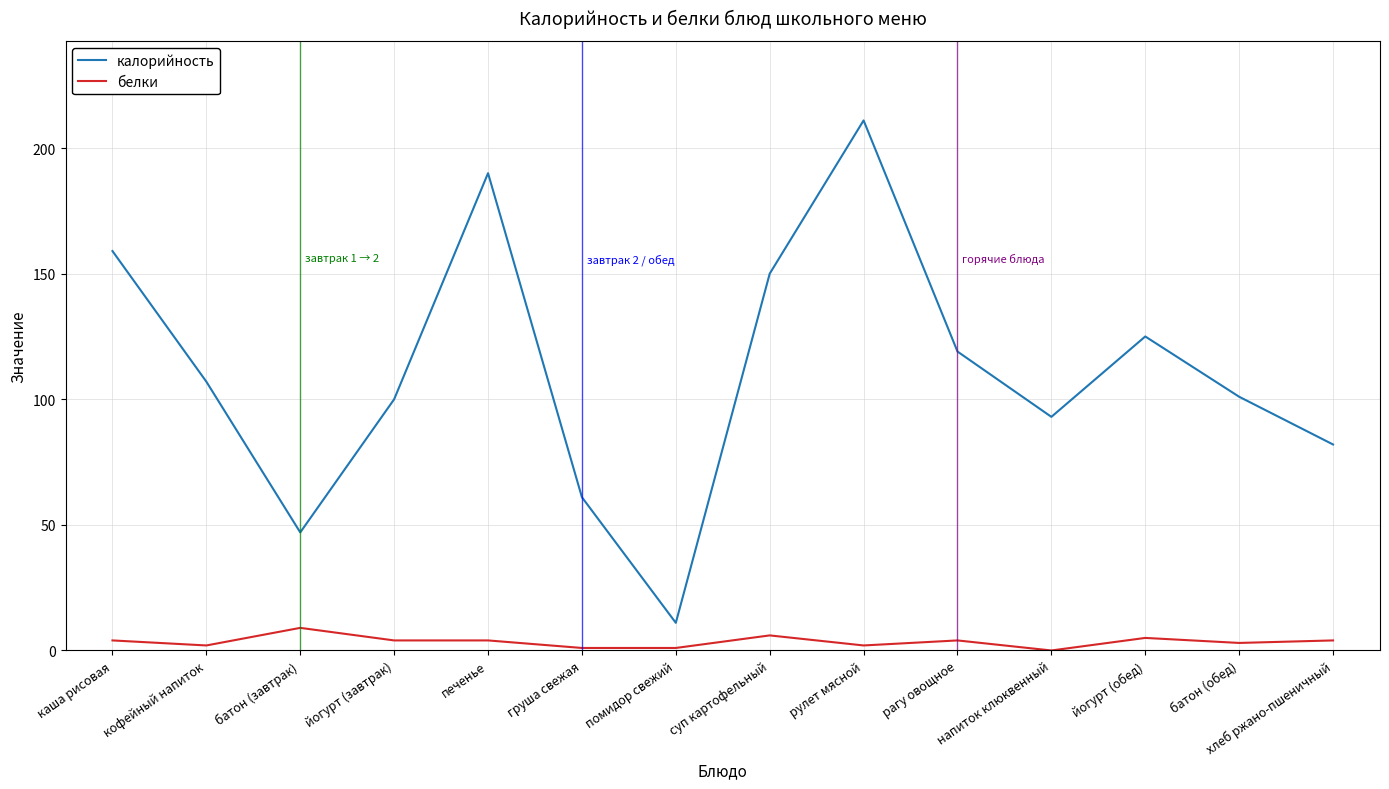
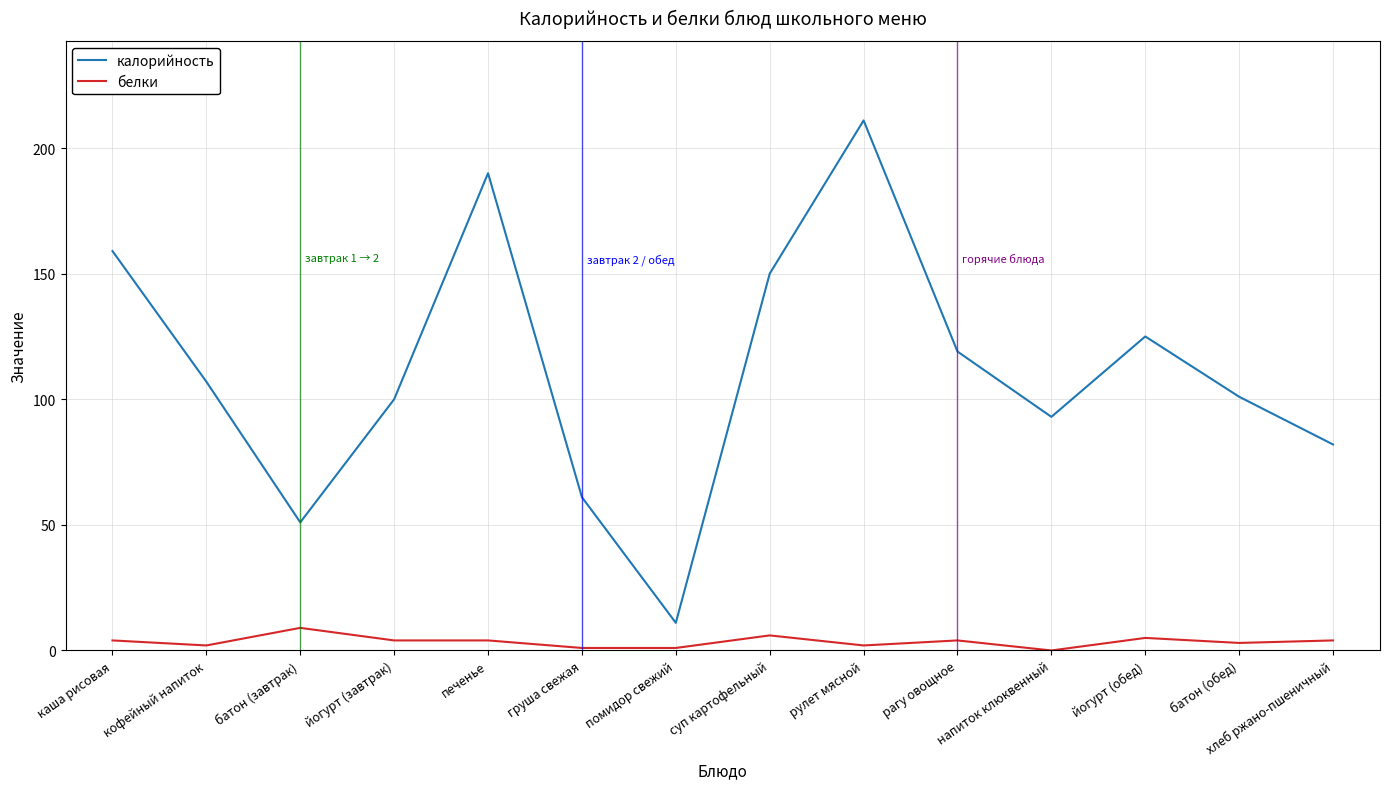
калорийность, батон (завтрак): 47 -> 51
